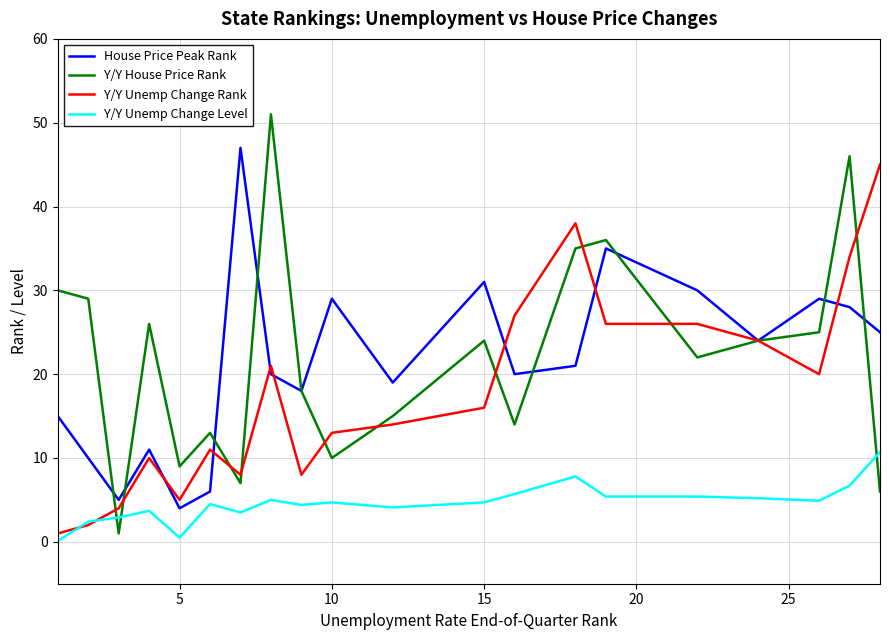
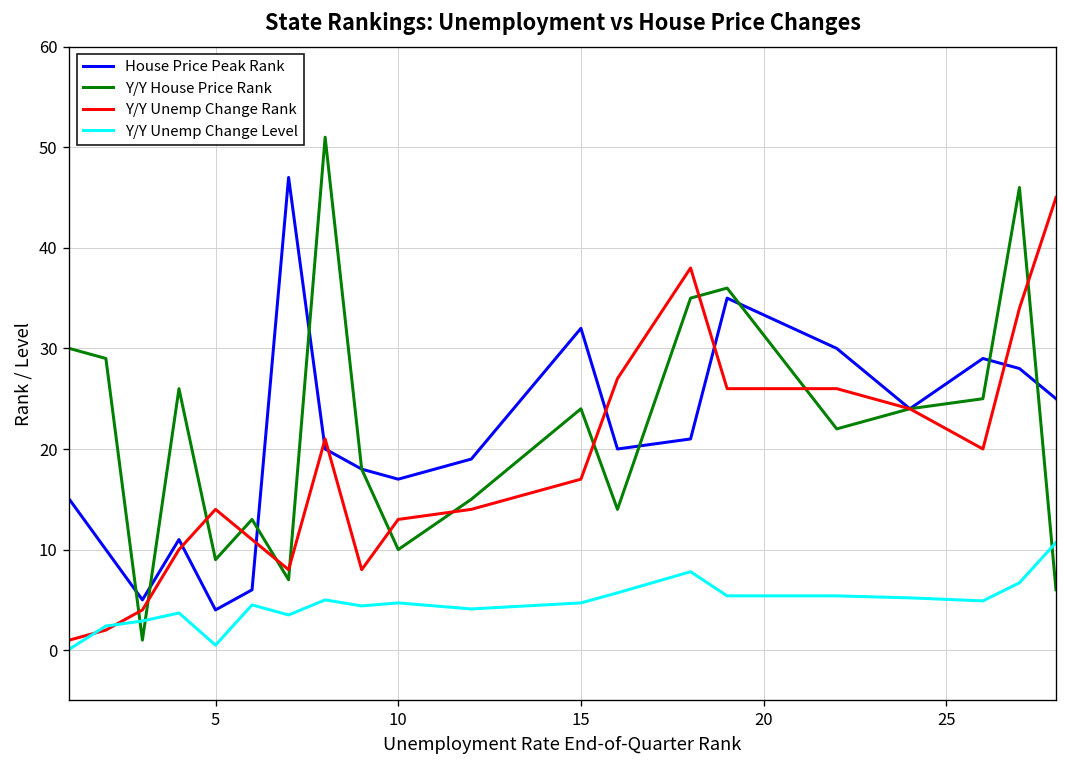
Y/Y Unemp Change Rank, 5: 5 -> 14
House Price Peak Rank, 10: 29 -> 17
House Price Peak Rank, 15: 31 -> 32
Y/Y Unemp Change Rank, 15: 16 -> 17
